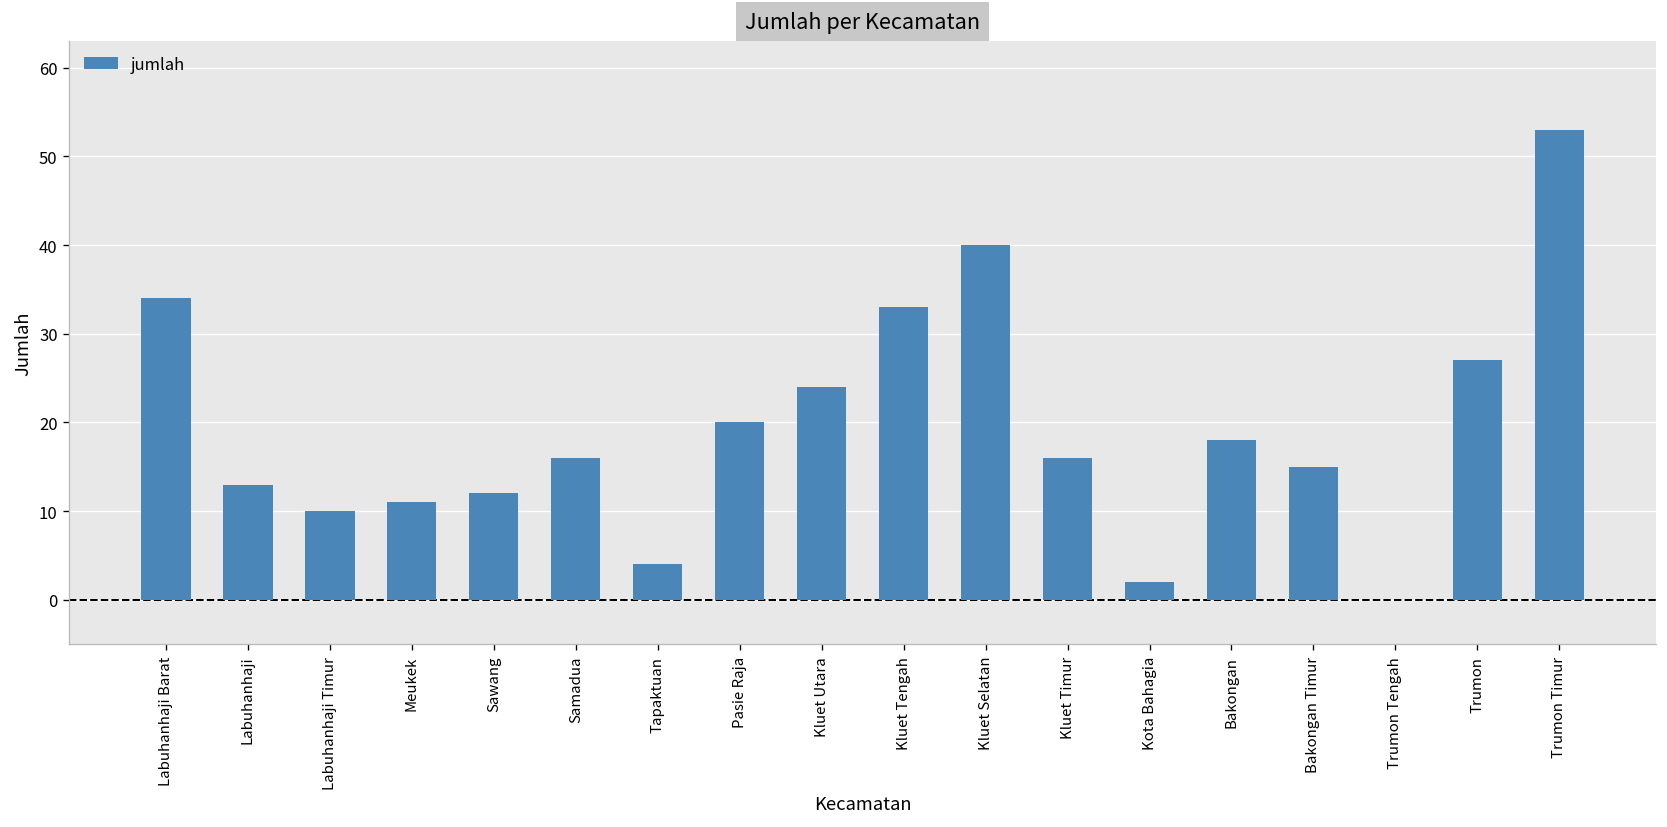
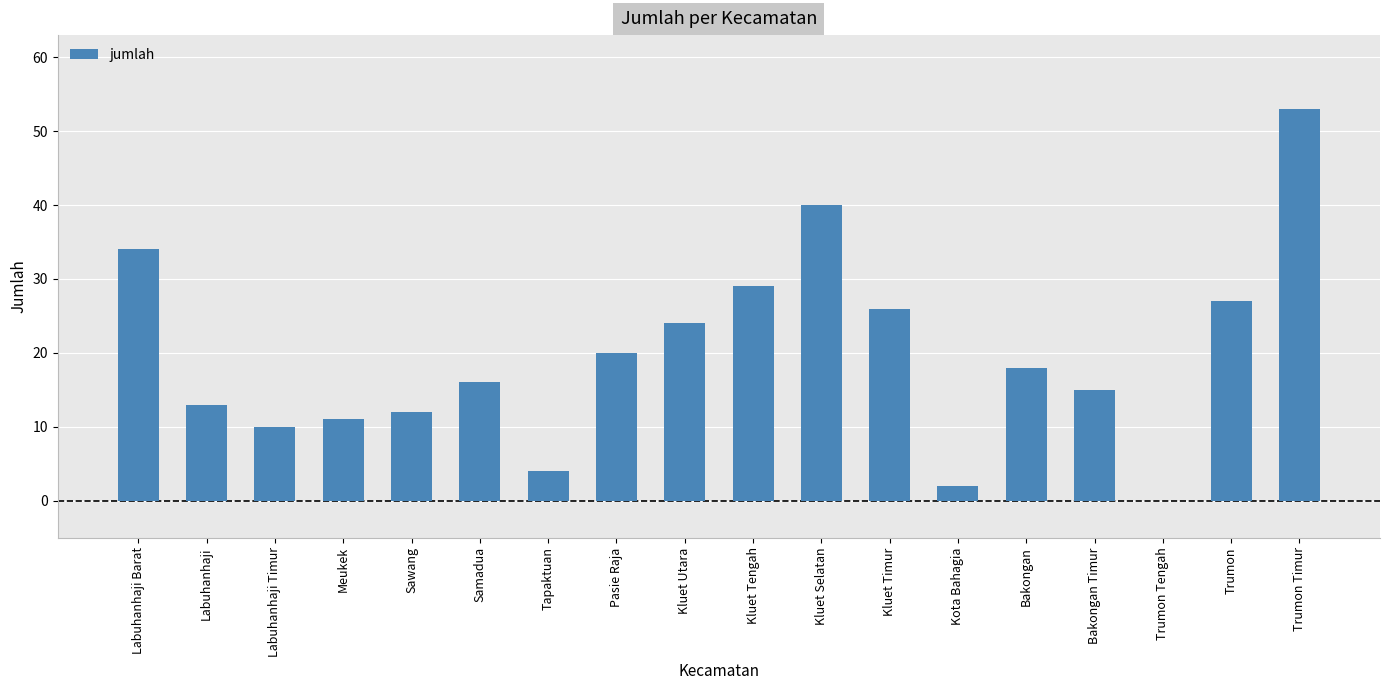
Kluet Tengah: 33 -> 29
Kluet Timur: 16 -> 26
